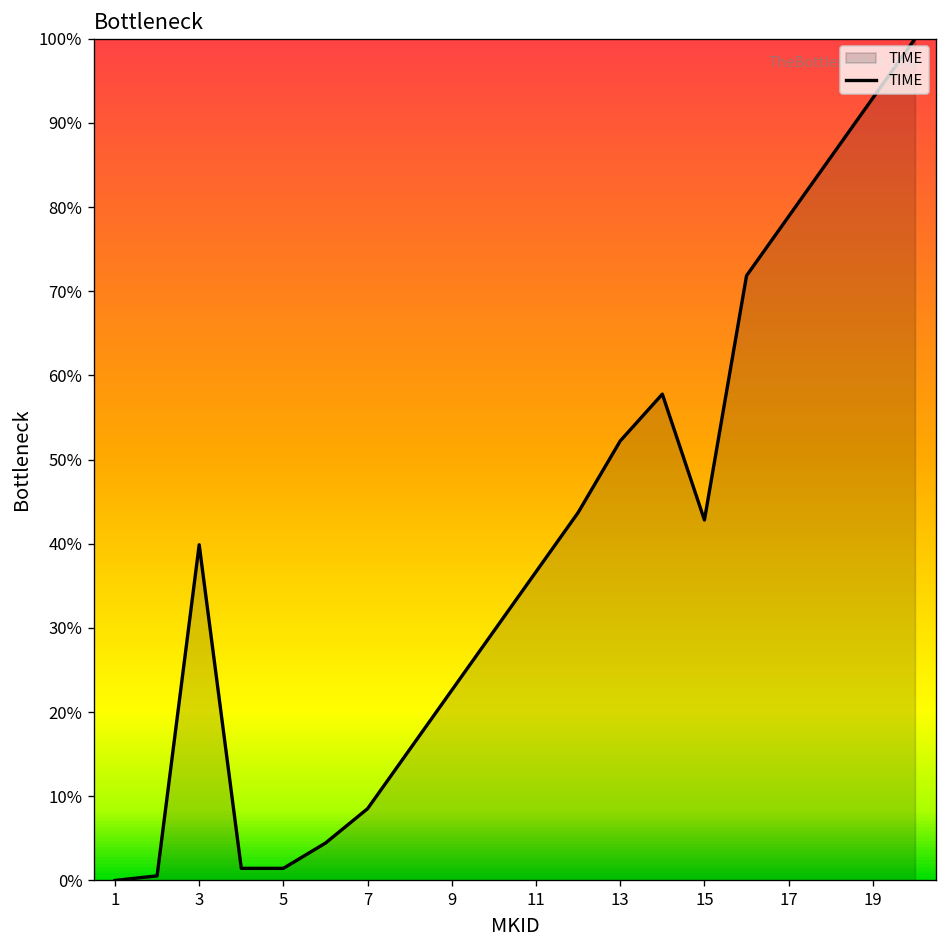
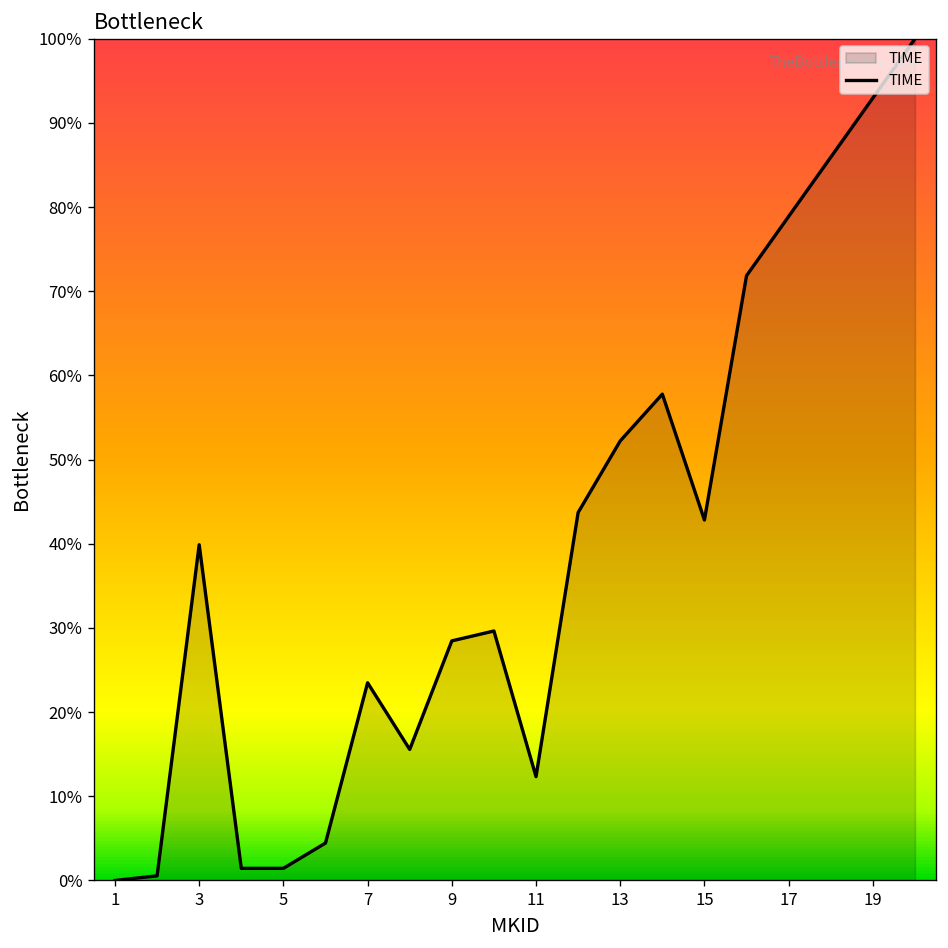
7: 9% -> 23%
9: 23% -> 28%
11: 37% -> 12%
